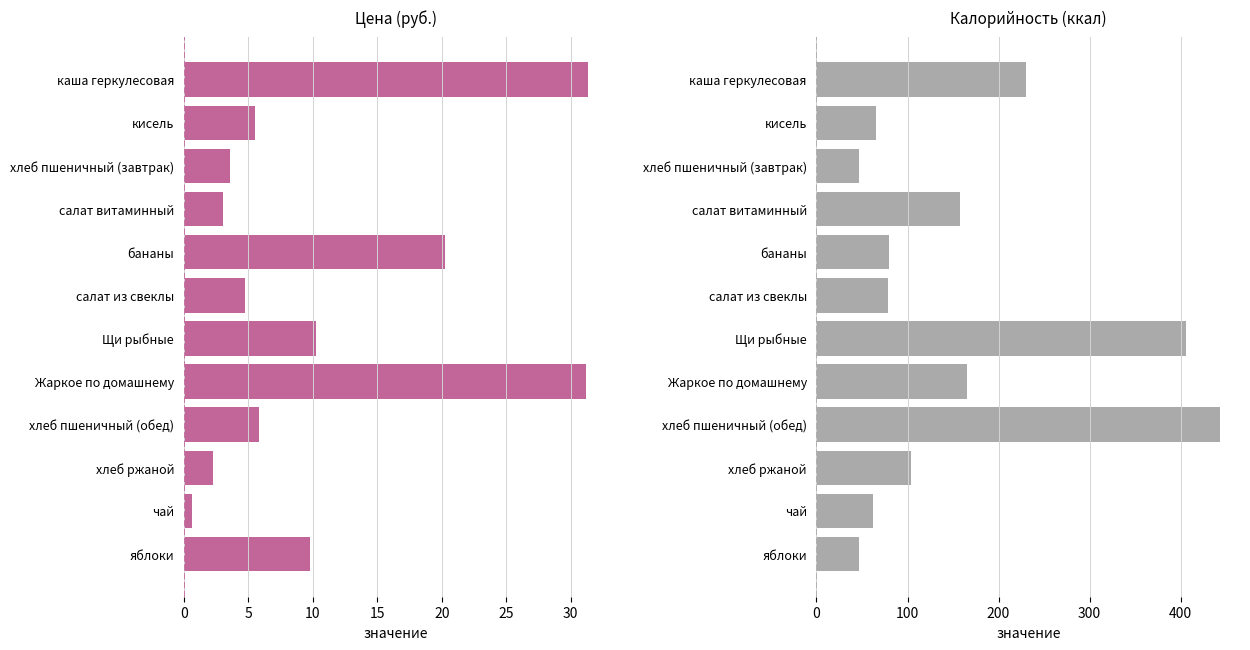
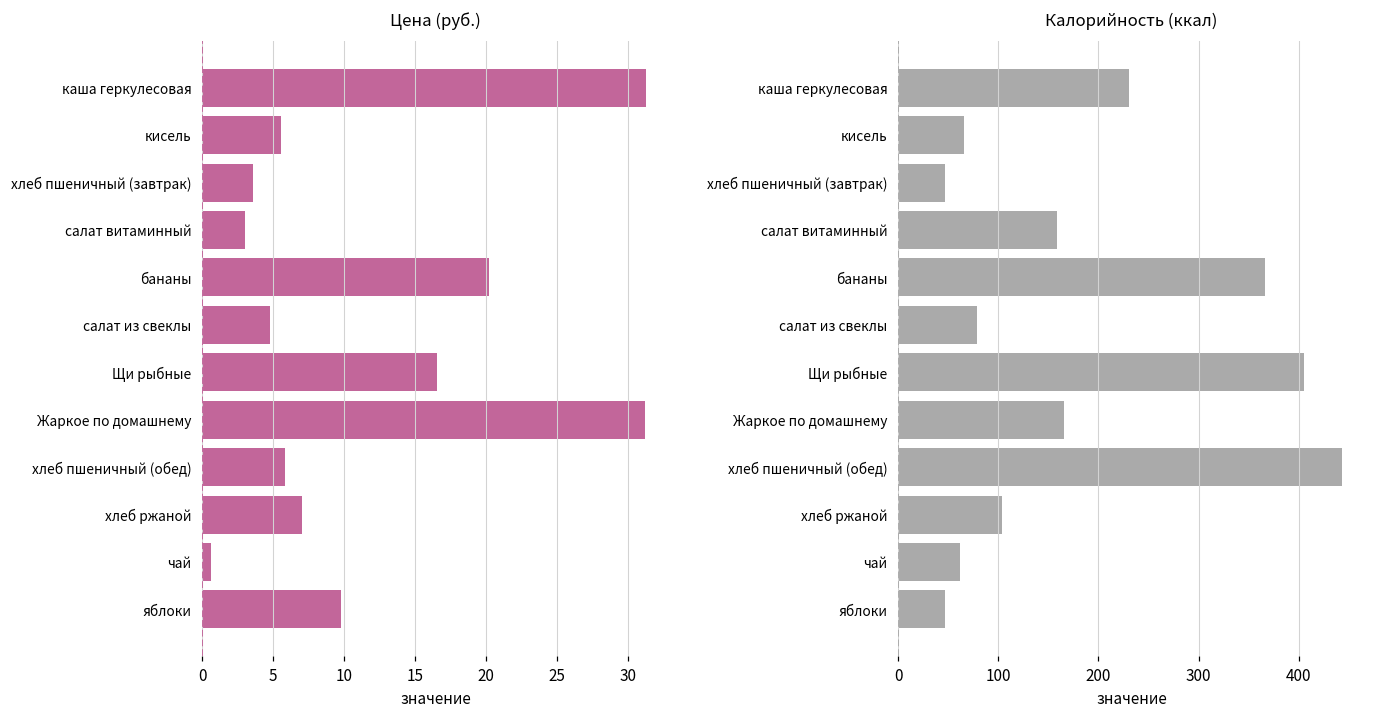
Цена (руб.), Щи рыбные: 10.3 -> 16.6
Цена (руб.), хлеб ржаной: 2.3 -> 7.0
Калорийность (ккал), бананы: 80 -> 370
